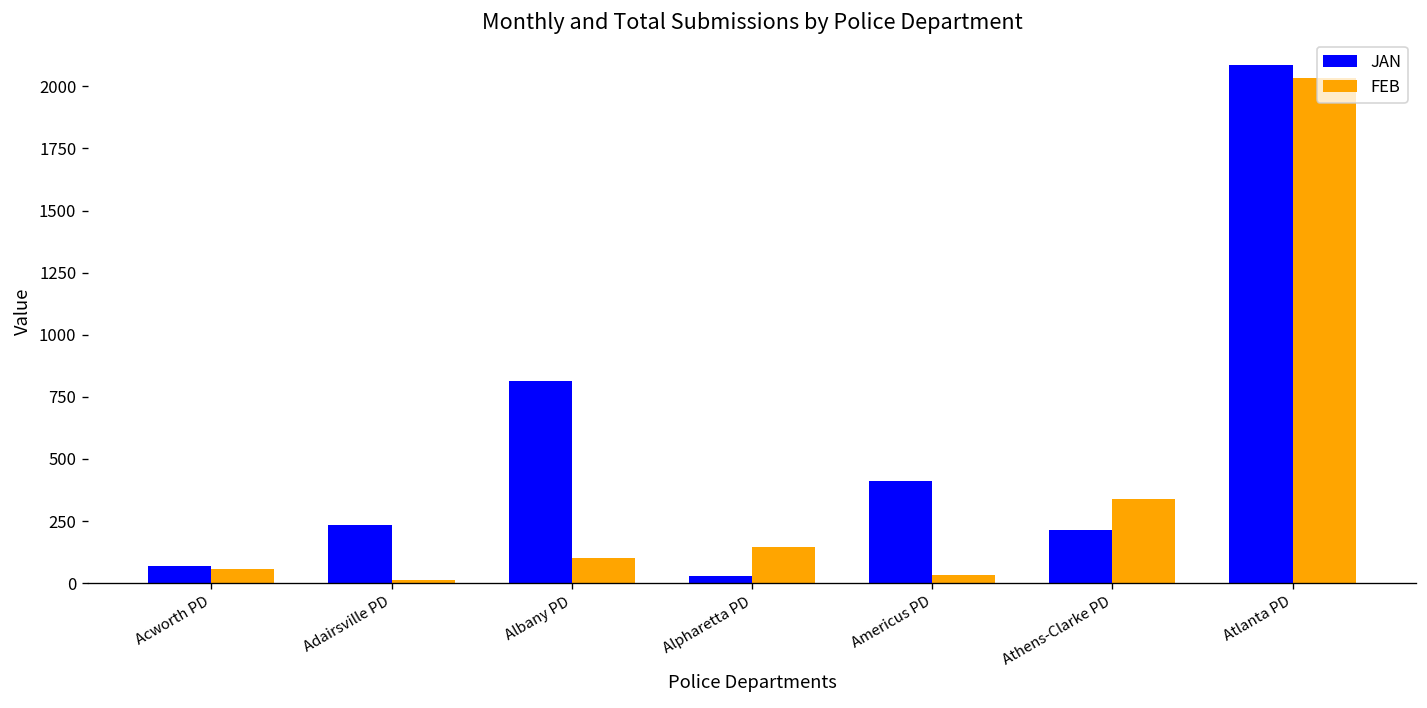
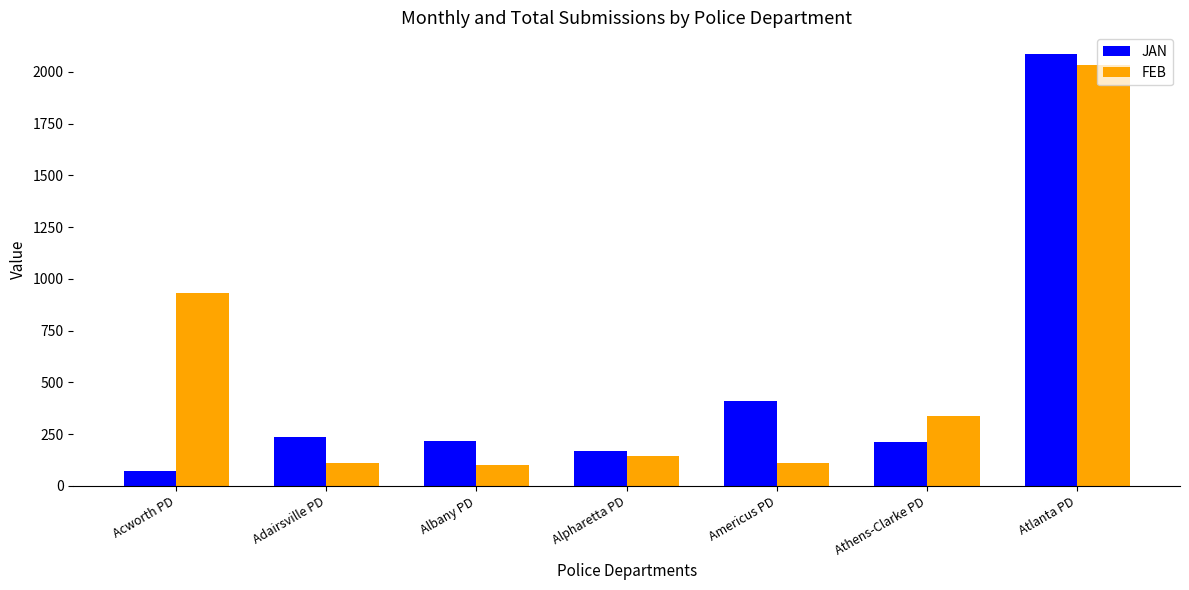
FEB, Acworth PD: 60 -> 930
FEB, Adairsville PD: 10 -> 110
JAN, Albany PD: 810 -> 220
JAN, Alpharetta PD: 30 -> 170
FEB, Americus PD: 30 -> 110
